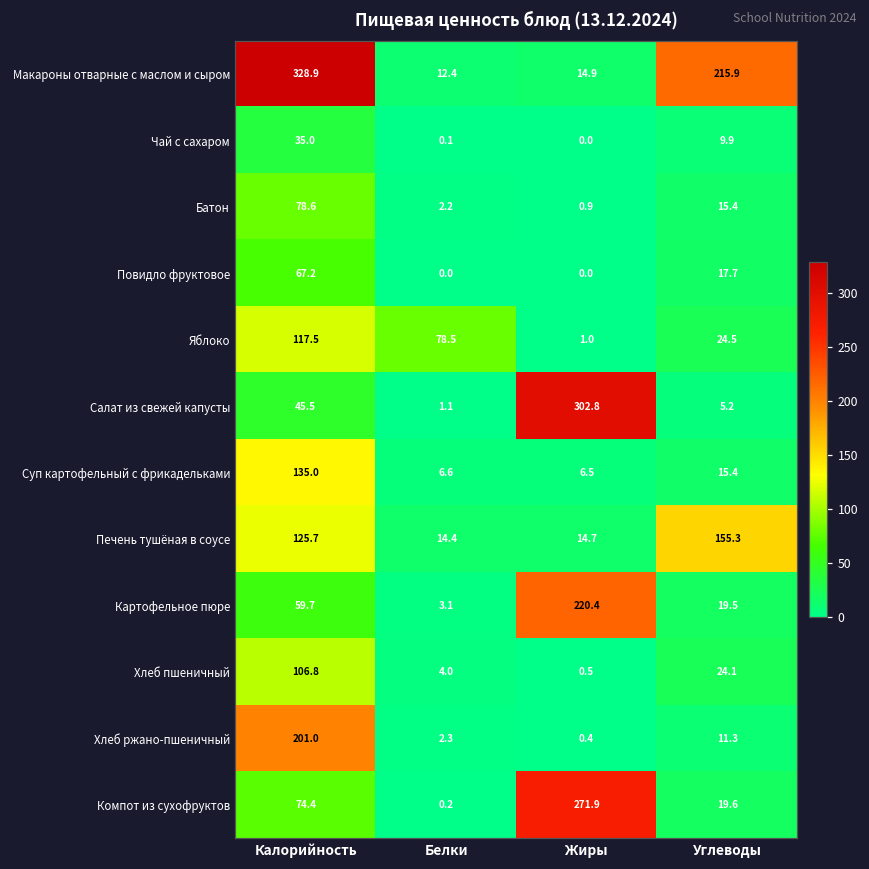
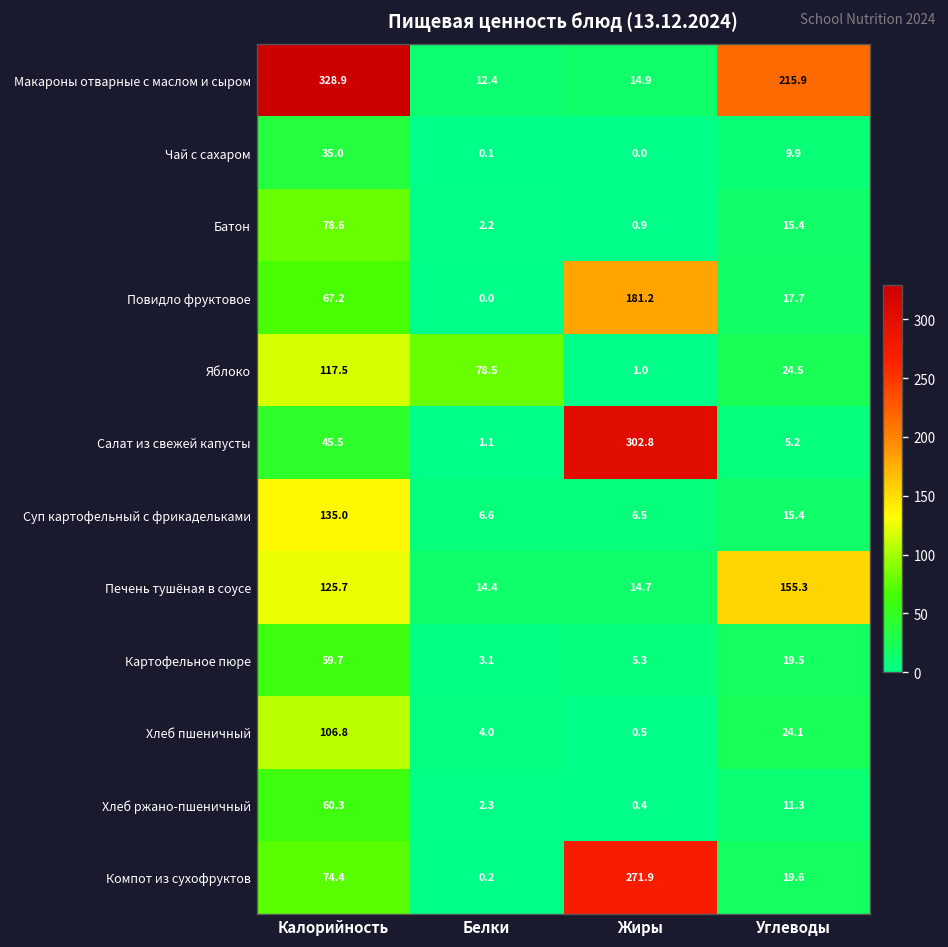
Повидло фруктовое, Жиры: 0.0 -> 181.2
Картофельное пюре, Жиры: 220.4 -> 5.3
Хлеб ржано-пшеничный, Калорийность: 201.0 -> 60.3
